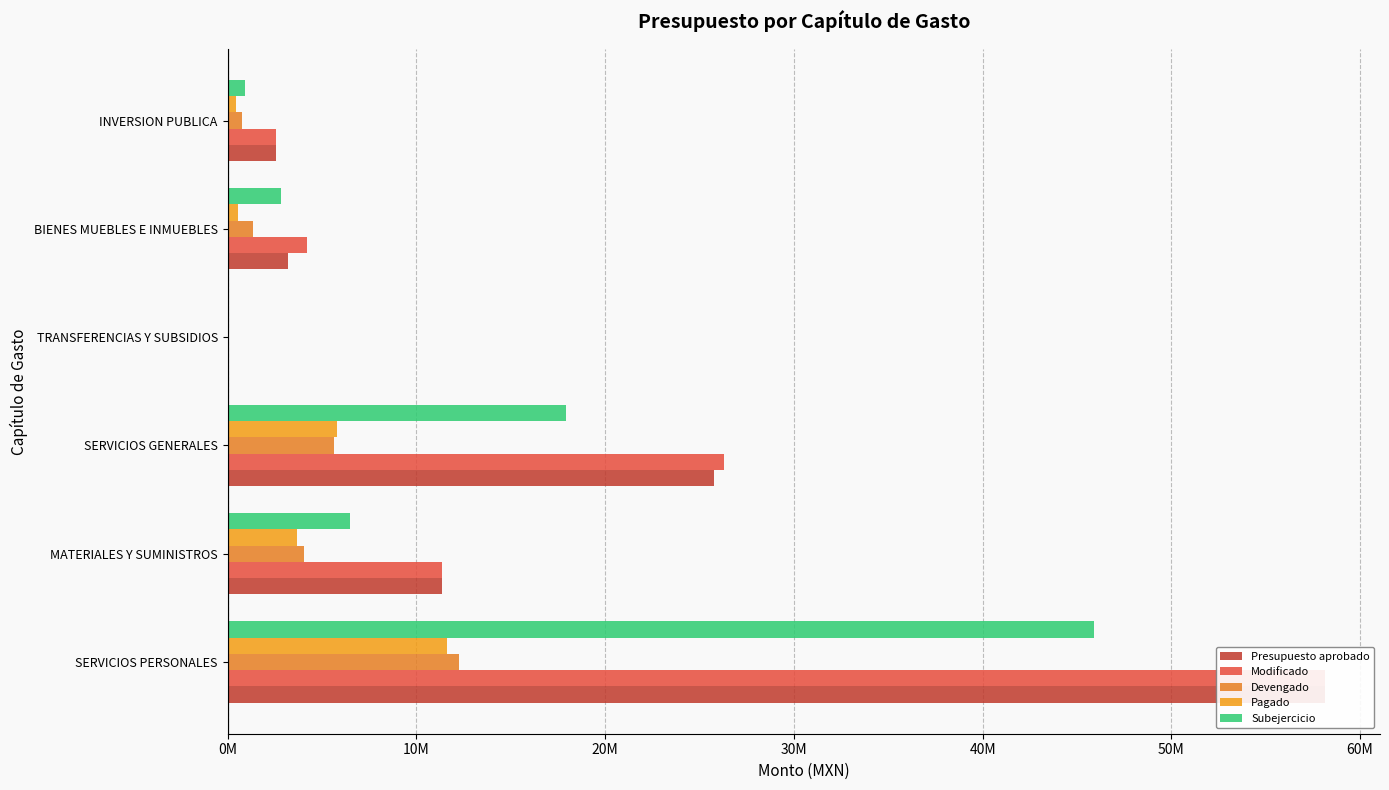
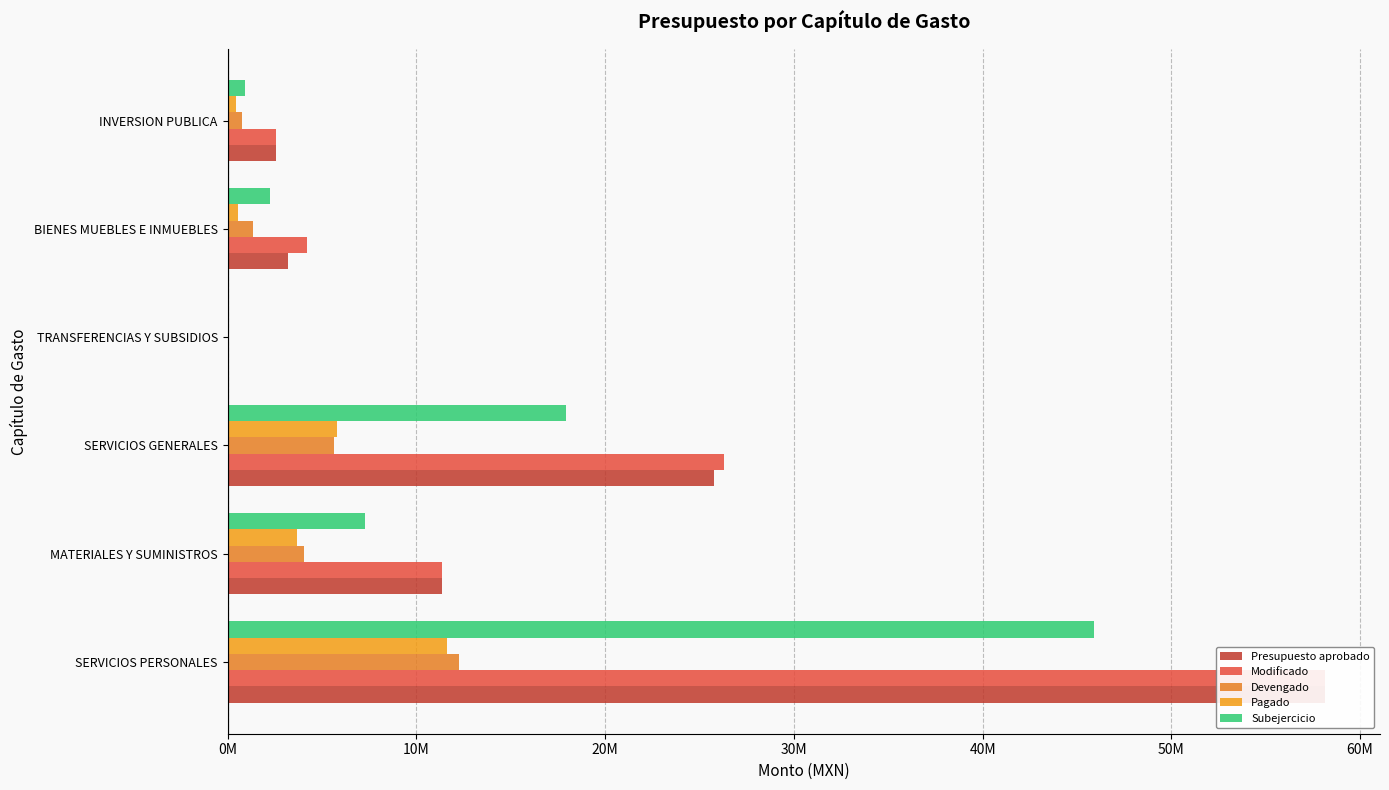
Subejercicio, BIENES MUEBLES E INMUEBLES: 2800000 -> 2300000
Subejercicio, MATERIALES Y SUMINISTROS: 6500000 -> 7300000
